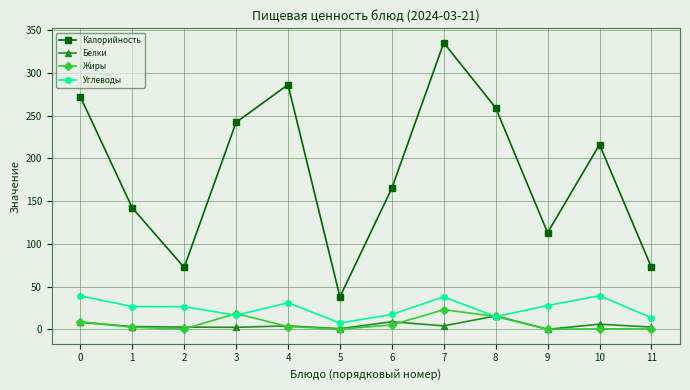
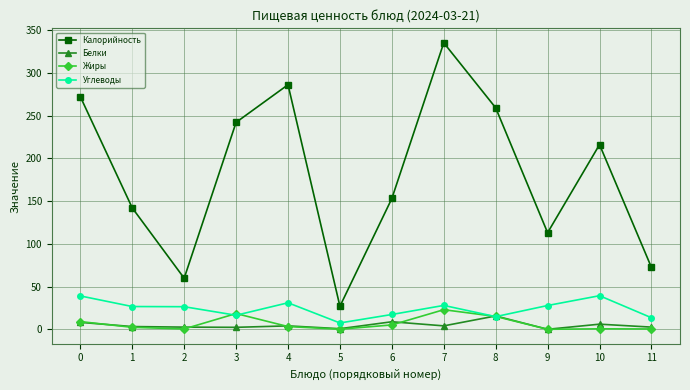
Калорийность, 2: 70 -> 60
Калорийность, 5: 40 -> 30
Калорийность, 6: 170 -> 150
Углеводы, 7: 40 -> 30
